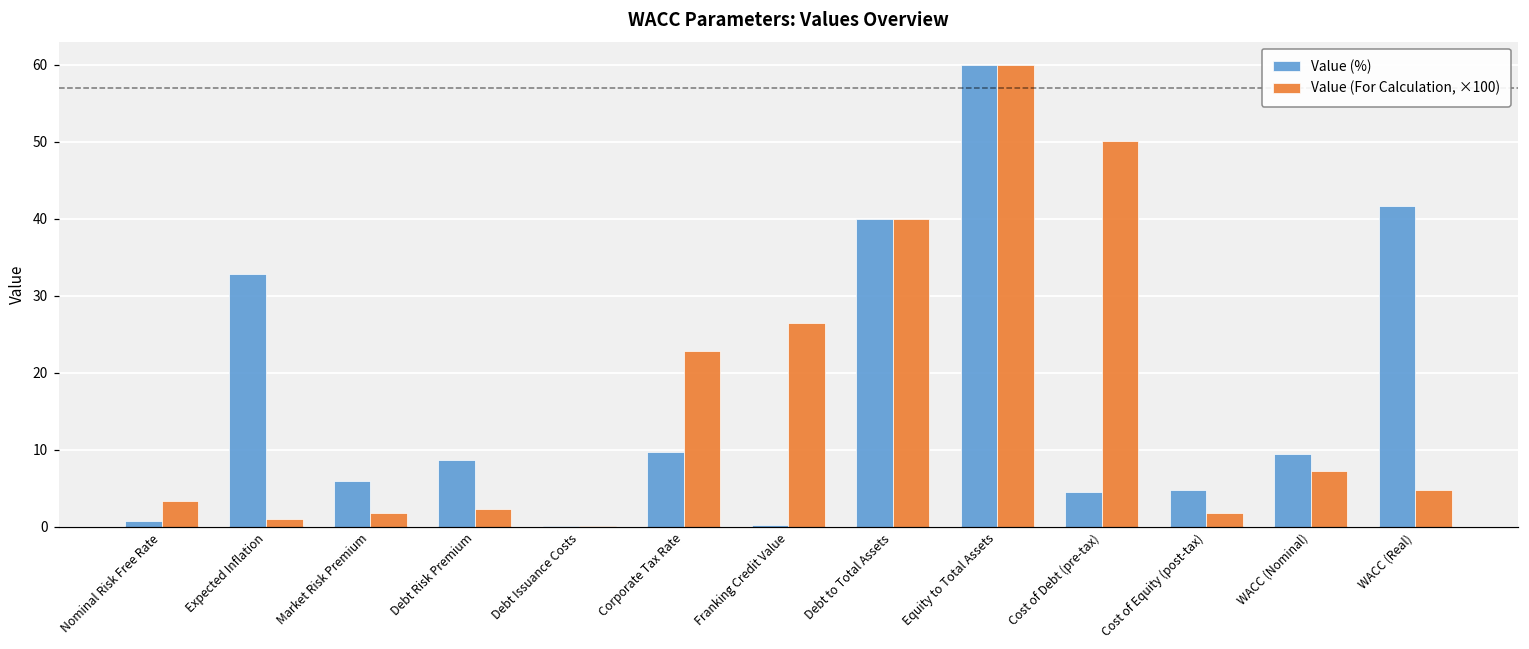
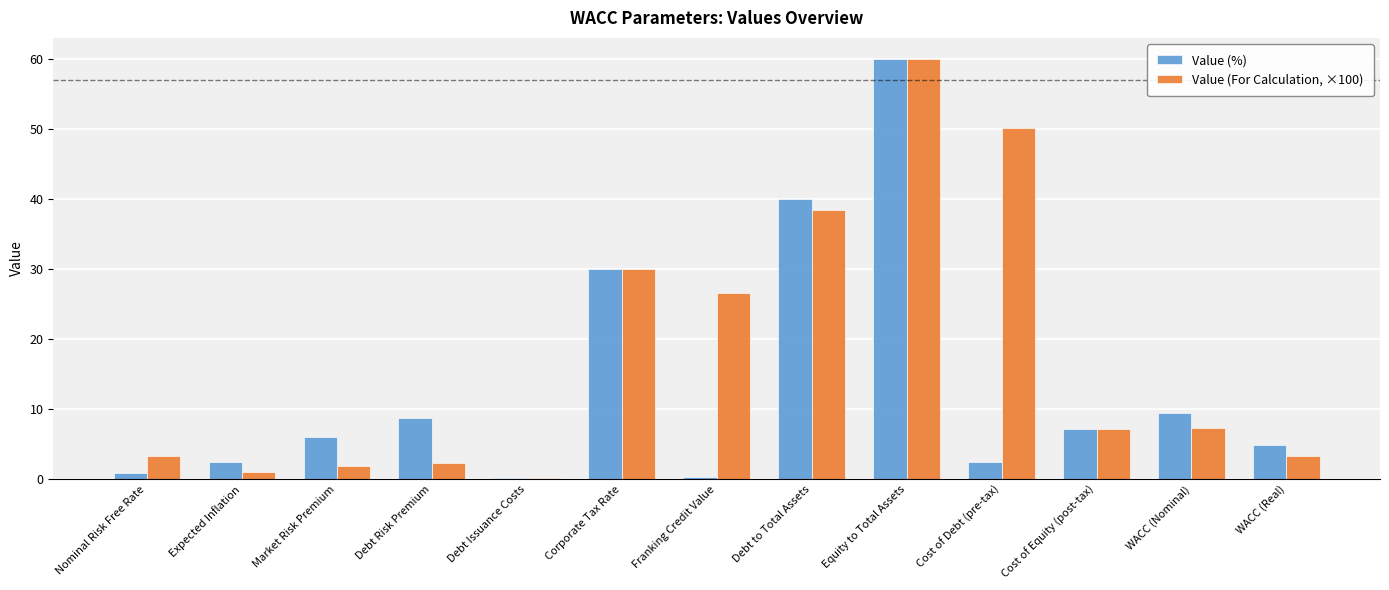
Value (%), Expected Inflation: 33 -> 2
Value (%), Corporate Tax Rate: 10 -> 30
Value (For Calculation, ×100), Corporate Tax Rate: 23 -> 30
Value (For Calculation, ×100), Debt to Total Assets: 40 -> 38
Value (%), Cost of Debt (pre-tax): 5 -> 2
Value (%), Cost of Equity (post-tax): 5 -> 7
Value (For Calculation, ×100), Cost of Equity (post-tax): 2 -> 7
Value (%), WACC (Real): 42 -> 5
Value (For Calculation, ×100), WACC (Real): 5 -> 3
